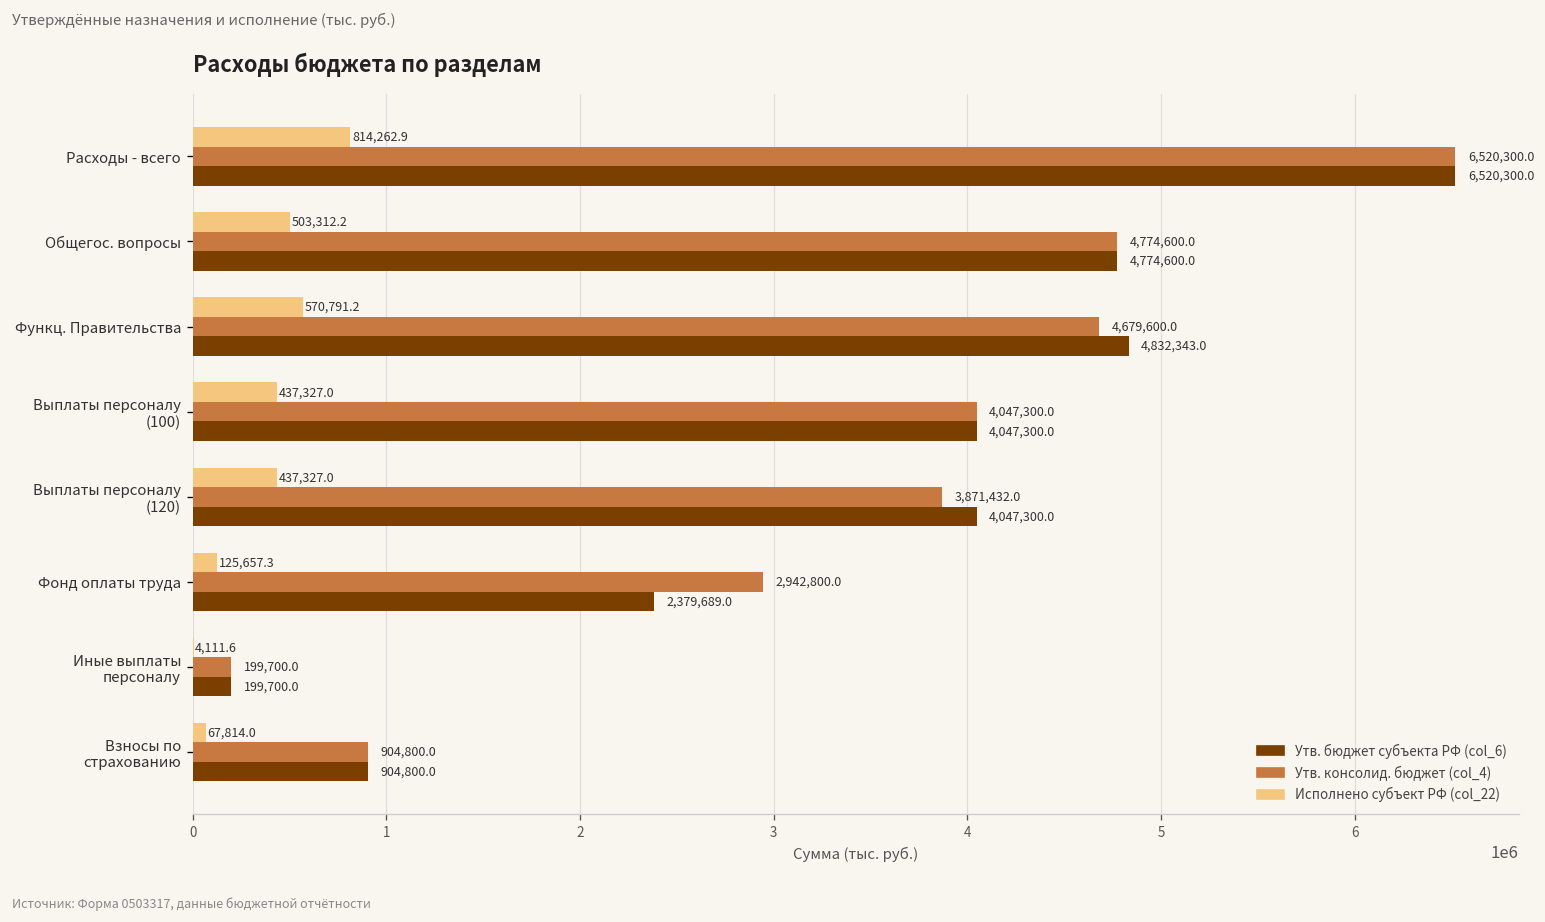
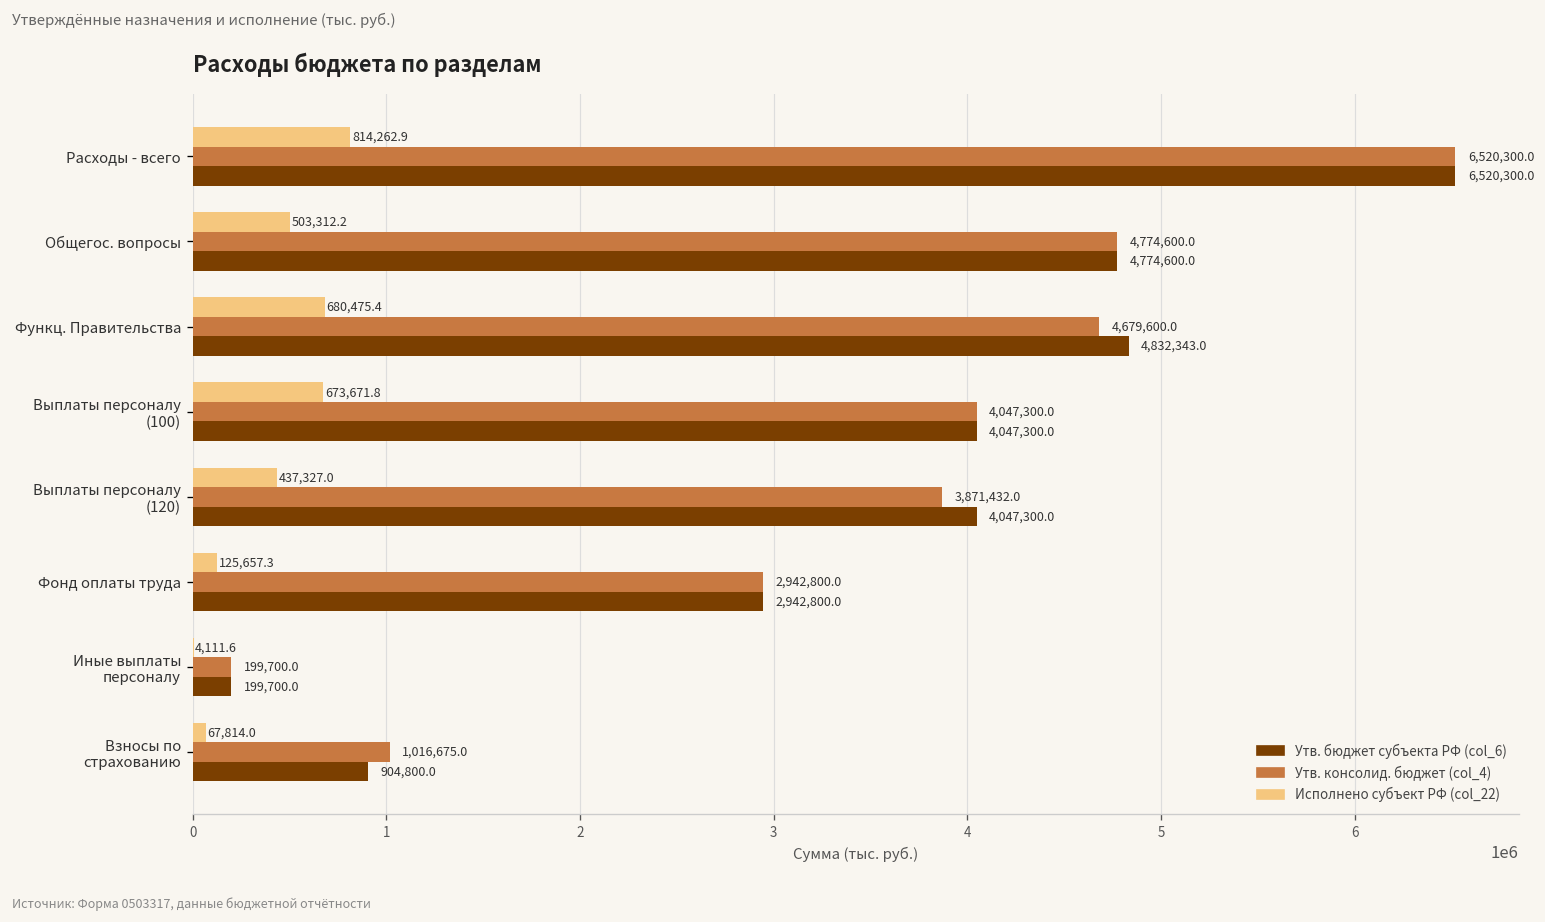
Исполнено субъект РФ (col_22), Функц. Правительства: 570,791.2 -> 680,475.4
Исполнено субъект РФ (col_22), Выплаты персоналу (100): 437,327.0 -> 673,671.8
Утв. бюджет субъекта РФ (col_6), Фонд оплаты труда: 2,379,689.0 -> 2,942,800.0
Утв. консолид. бюджет (col_4), Взносы по страхованию: 904,800.0 -> 1,016,675.0
